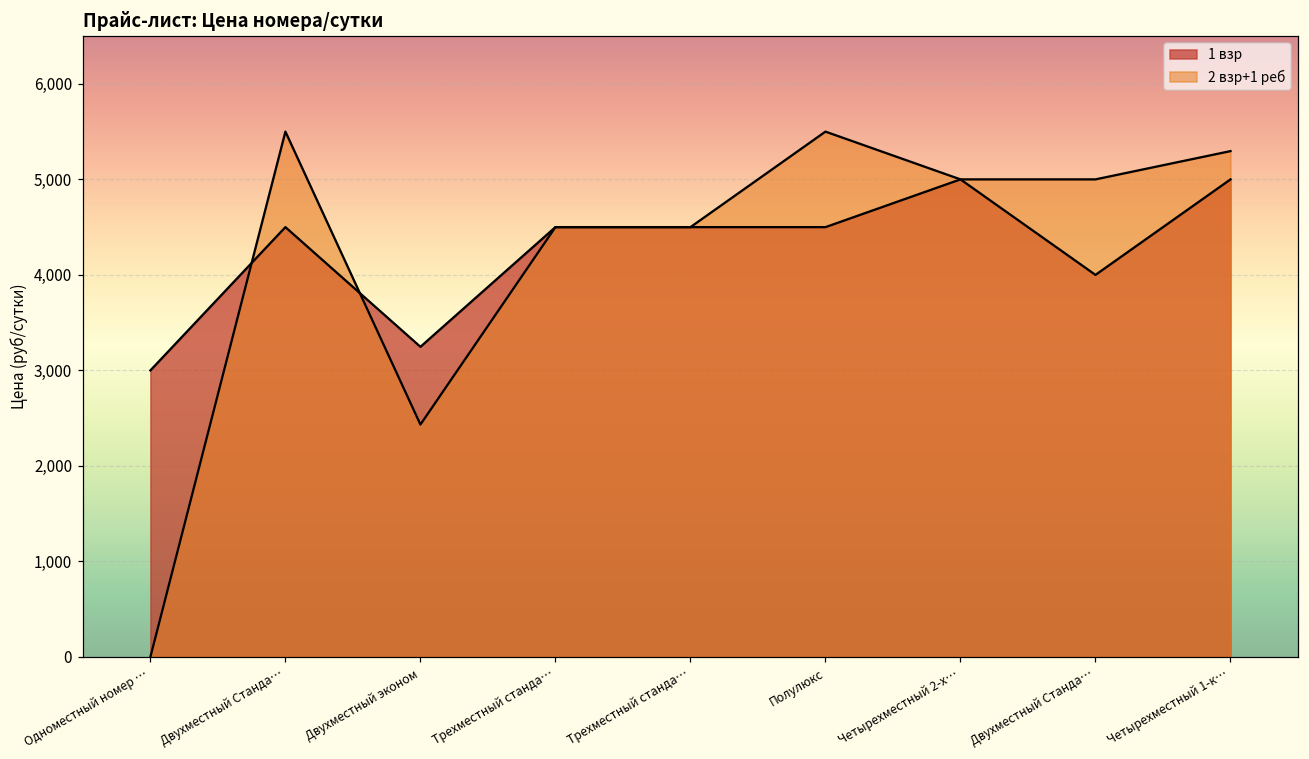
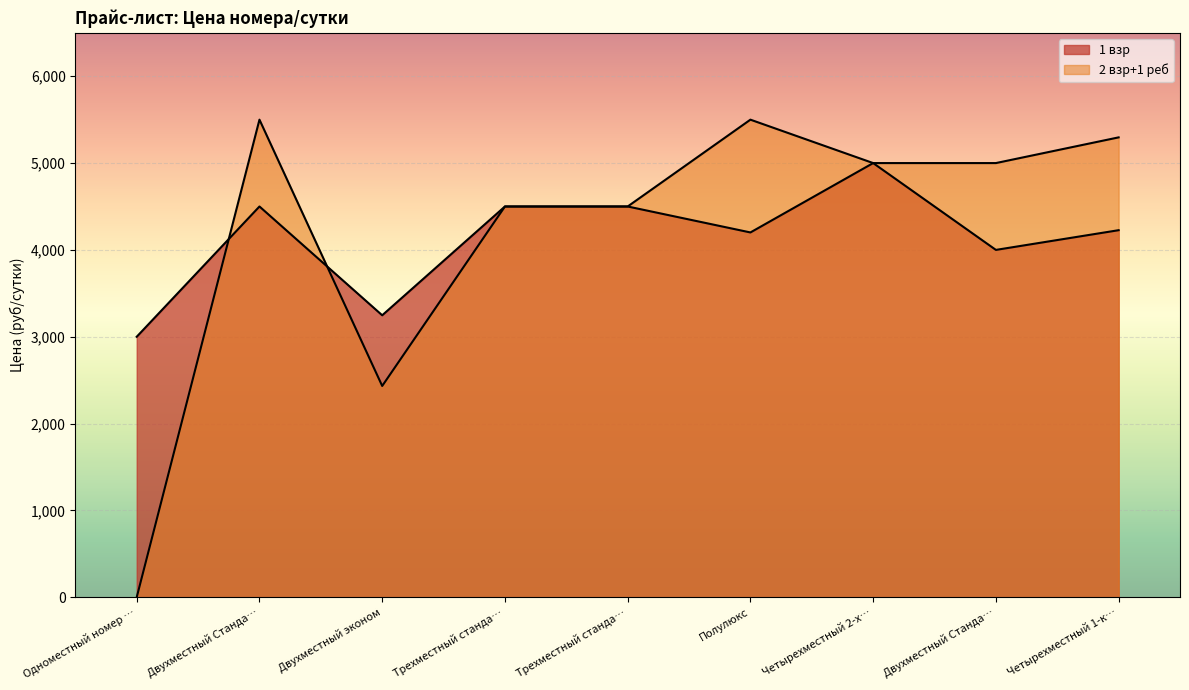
1 взр, Полулюкс: 4,500 -> 4,200
1 взр, Четырехместный 1-к…: 5,000 -> 4,200
